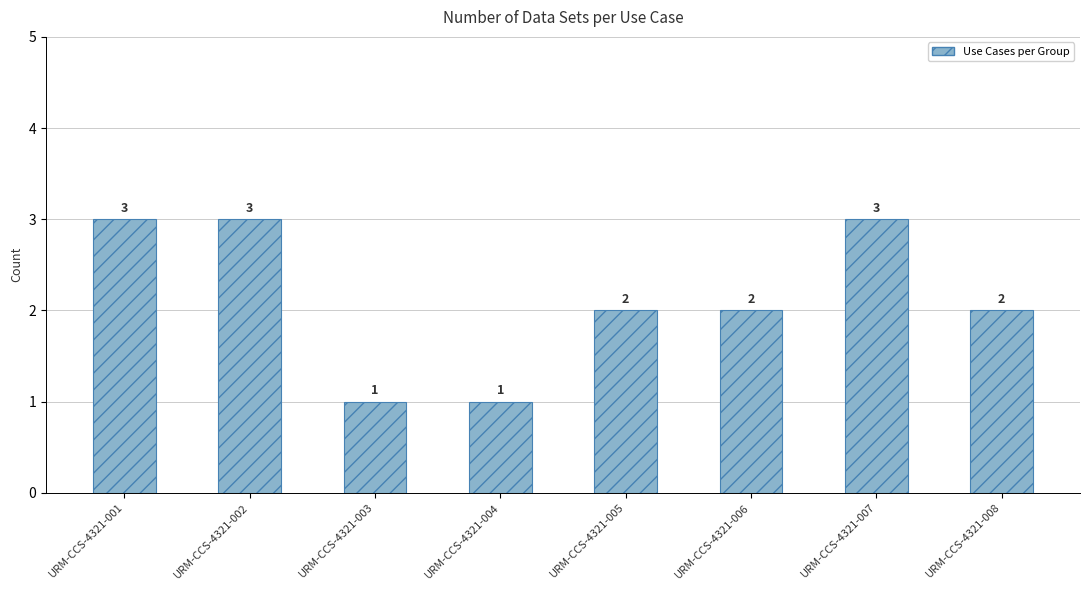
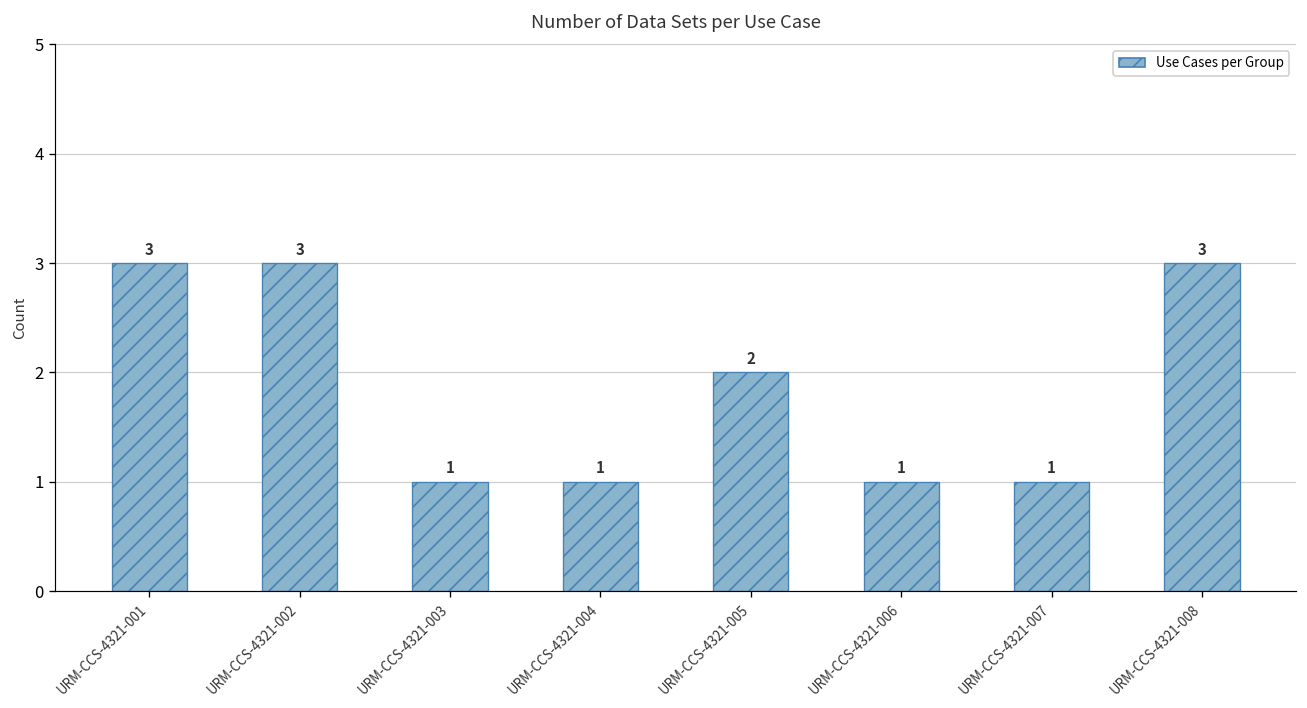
URM-CCS-4321-006: 2 -> 1
URM-CCS-4321-007: 3 -> 1
URM-CCS-4321-008: 2 -> 3
